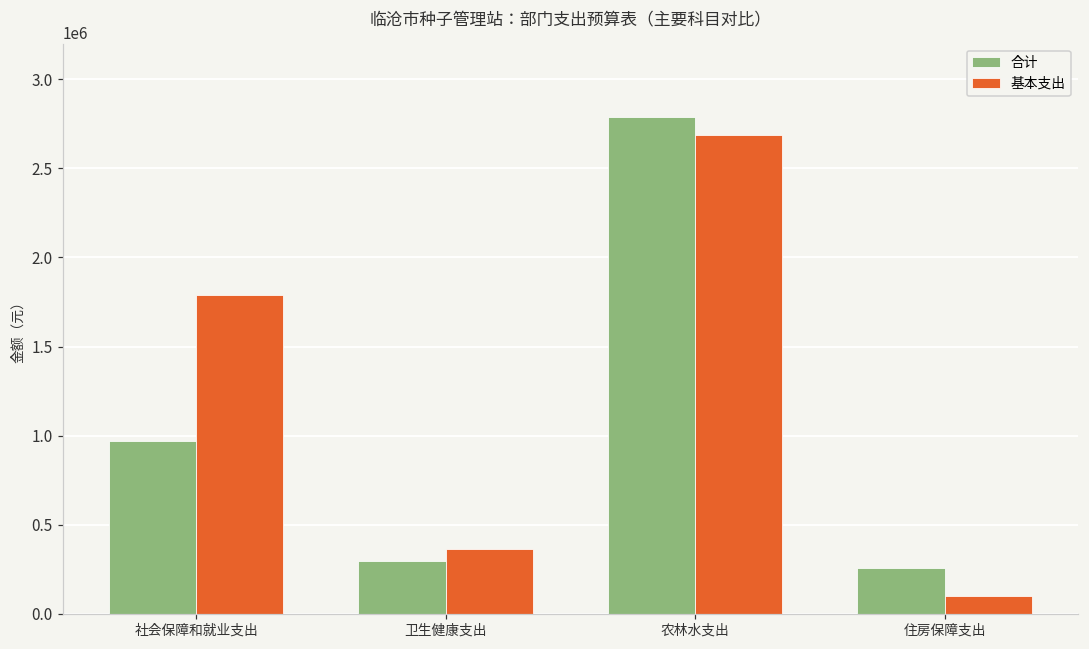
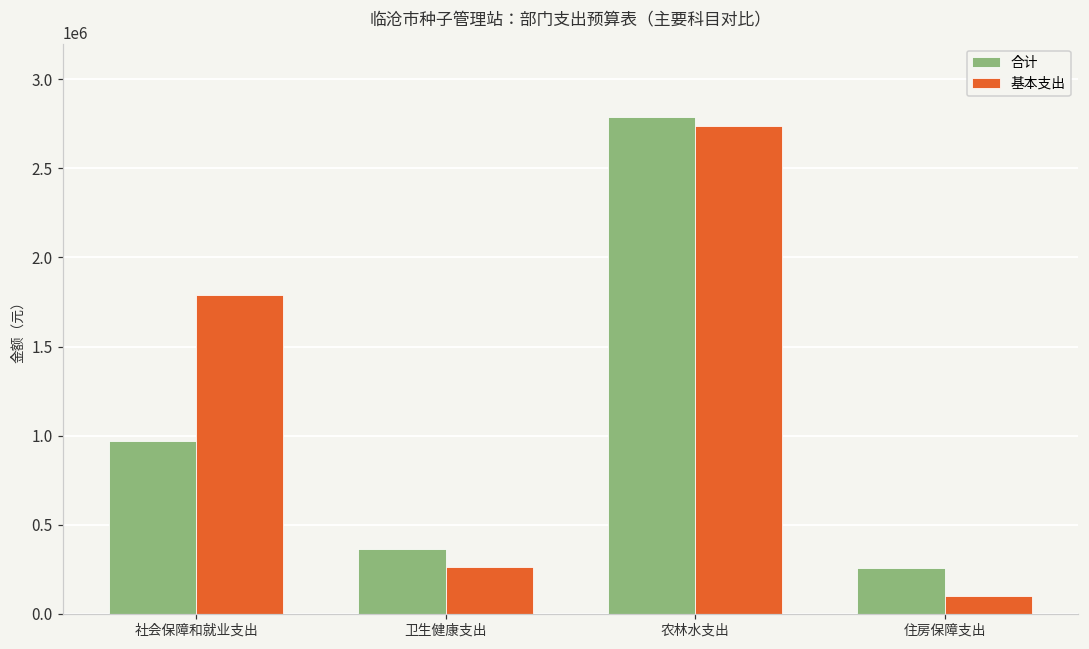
合计, 卫生健康支出: 300000 -> 360000
基本支出, 卫生健康支出: 360000 -> 260000
基本支出, 农林水支出: 2690000 -> 2740000
